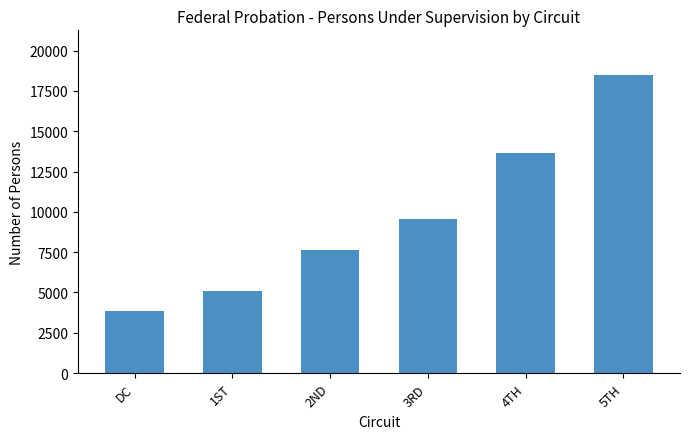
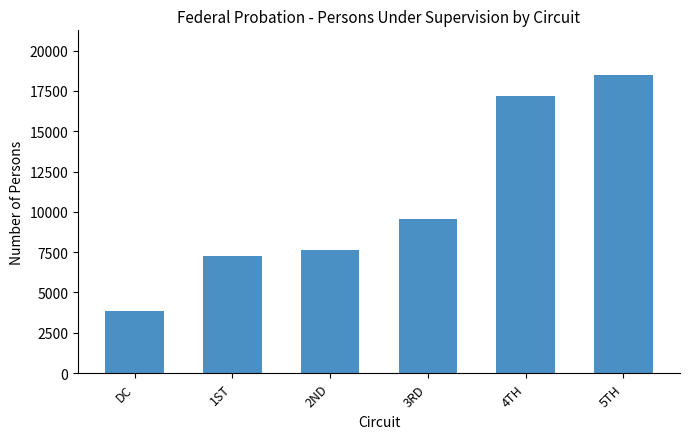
1ST: 5100 -> 7300
4TH: 13600 -> 17200
